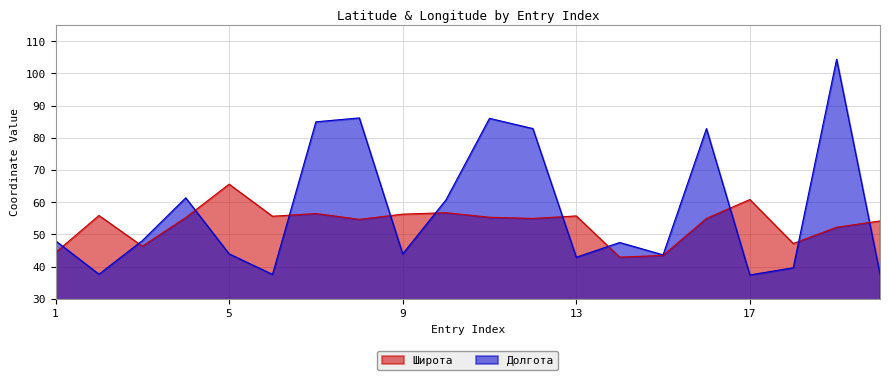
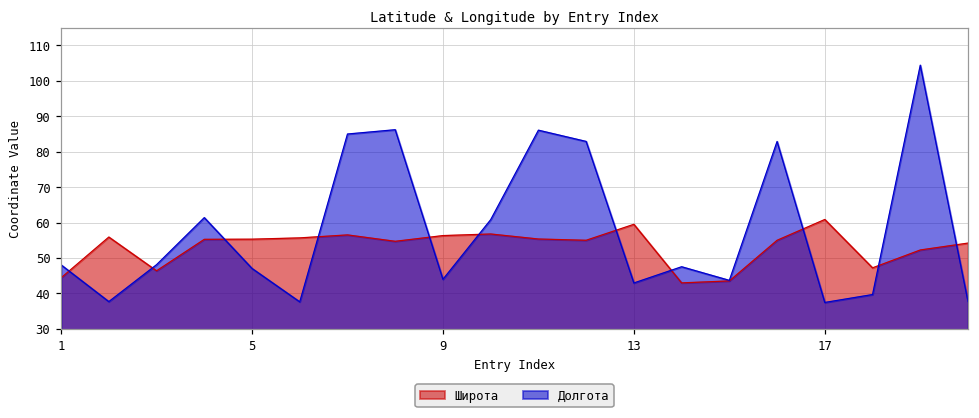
Широта, 5: 66 -> 55
Долгота, 5: 44 -> 47
Широта, 13: 56 -> 59
